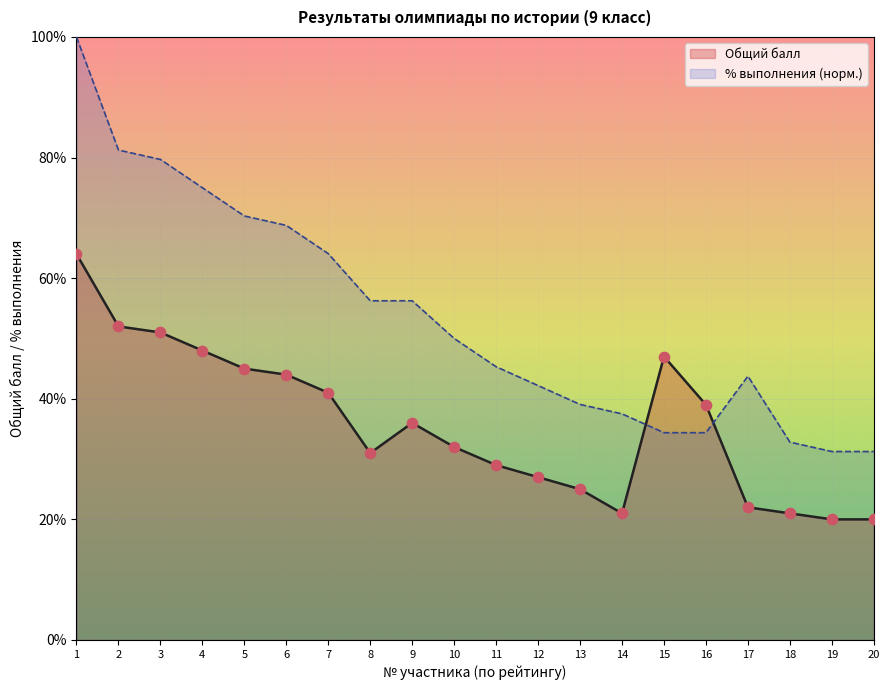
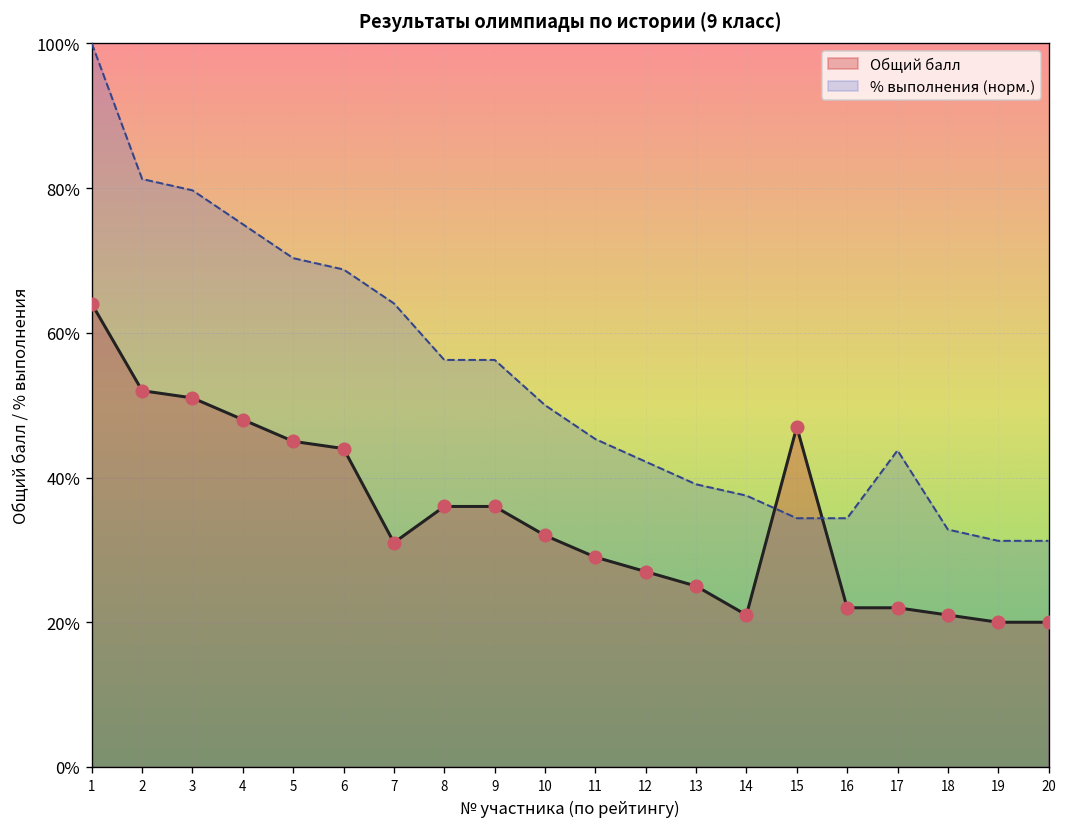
Общий балл, 7: 41% -> 31%
Общий балл, 8: 31% -> 36%
Общий балл, 16: 39% -> 22%
